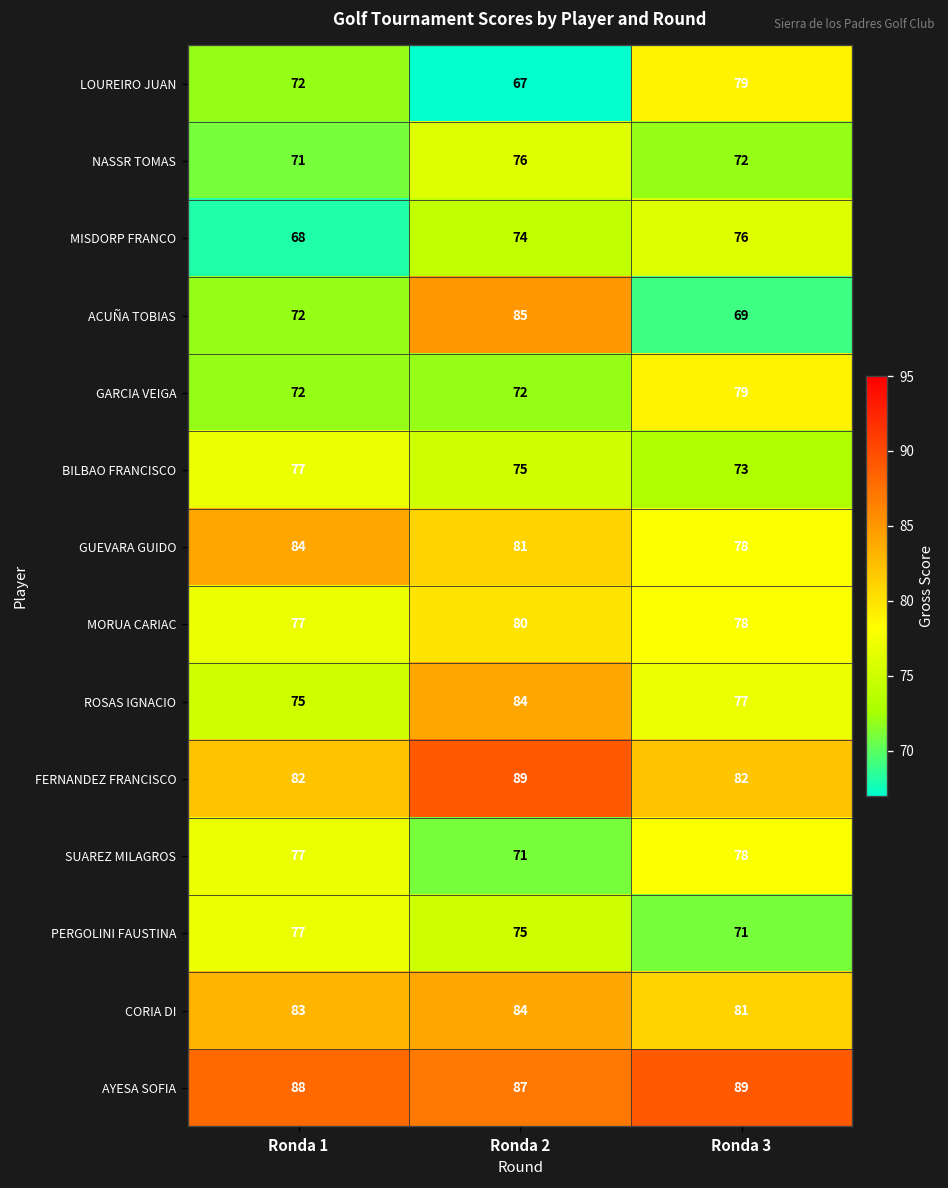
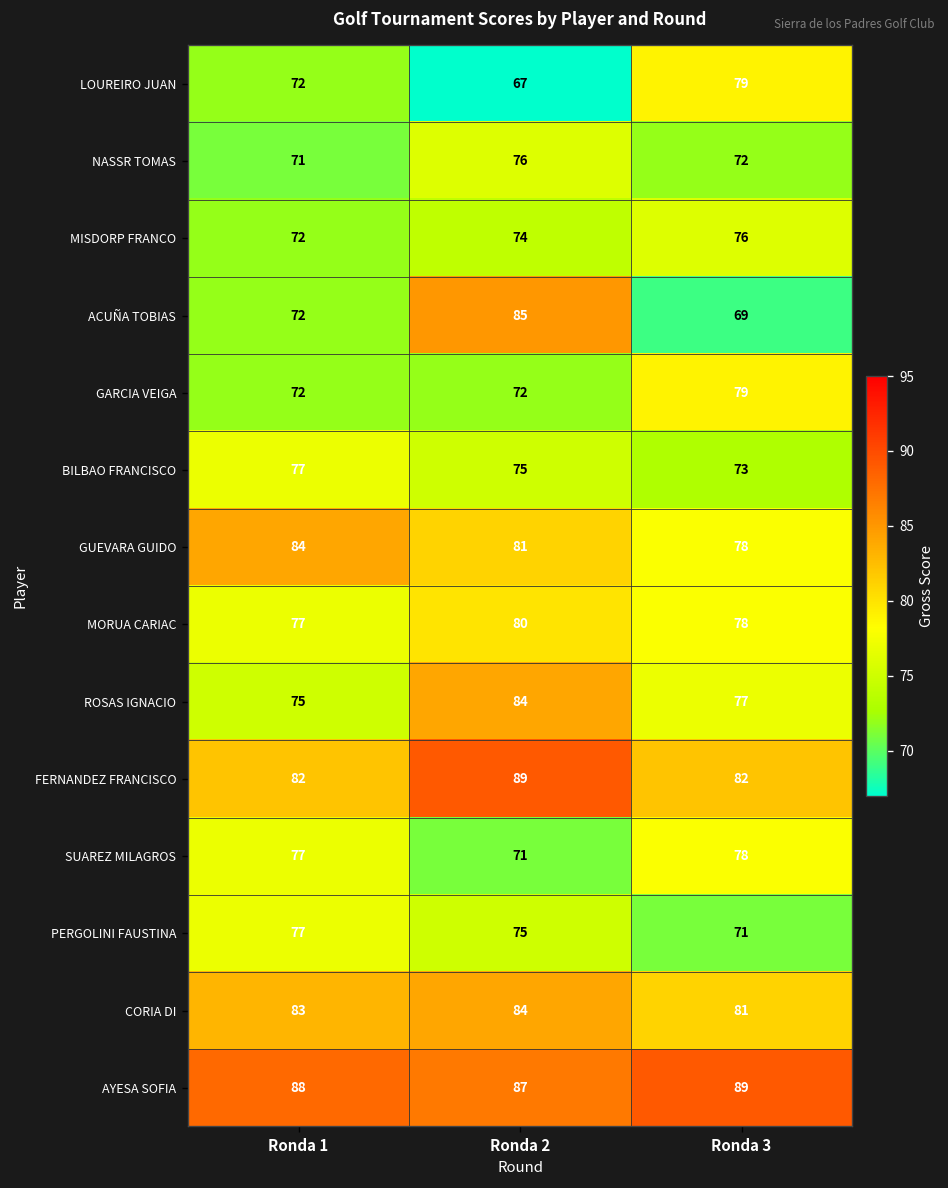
MISDORP FRANCO, Ronda 1: 68 -> 72
